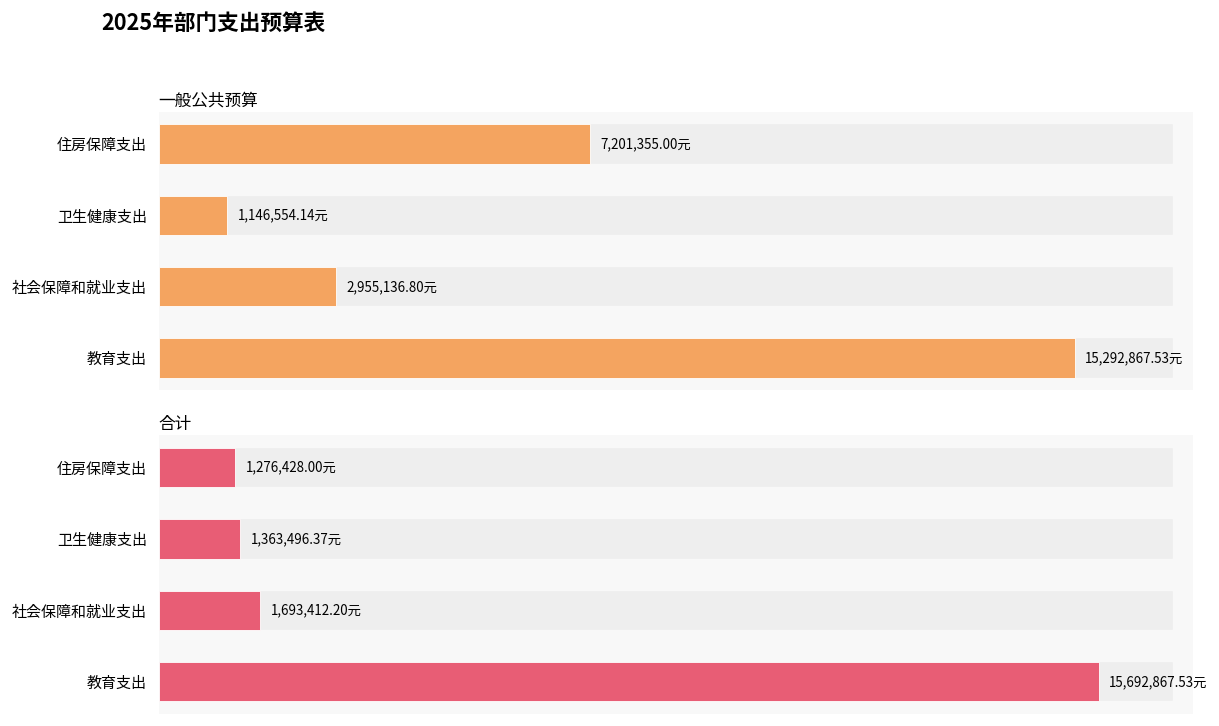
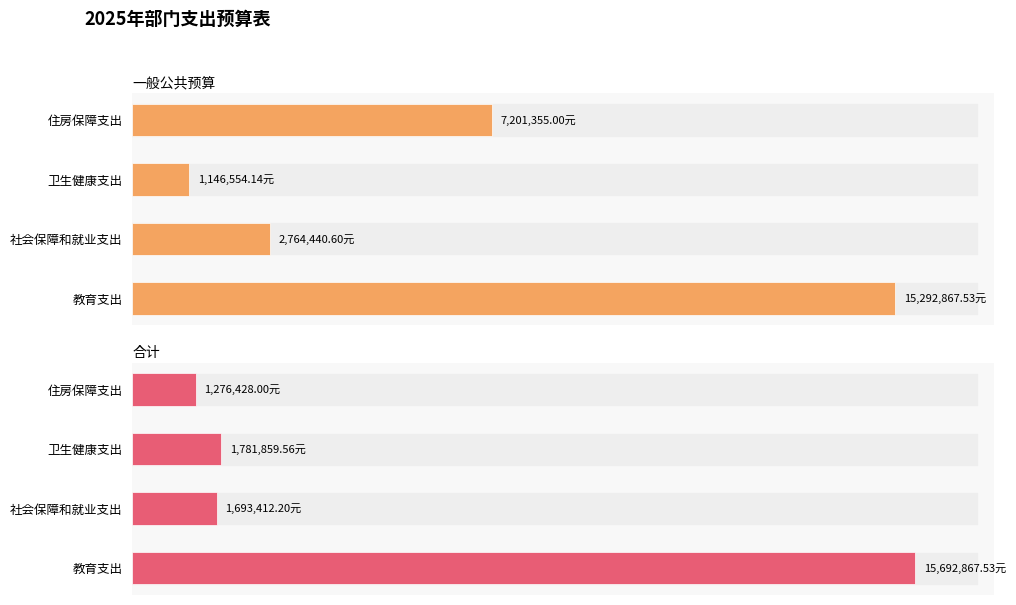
一般公共预算, 社会保障和就业支出: 2,955,136.80元 -> 2,764,440.60元
合计, 卫生健康支出: 1,363,496.37元 -> 1,781,859.56元
